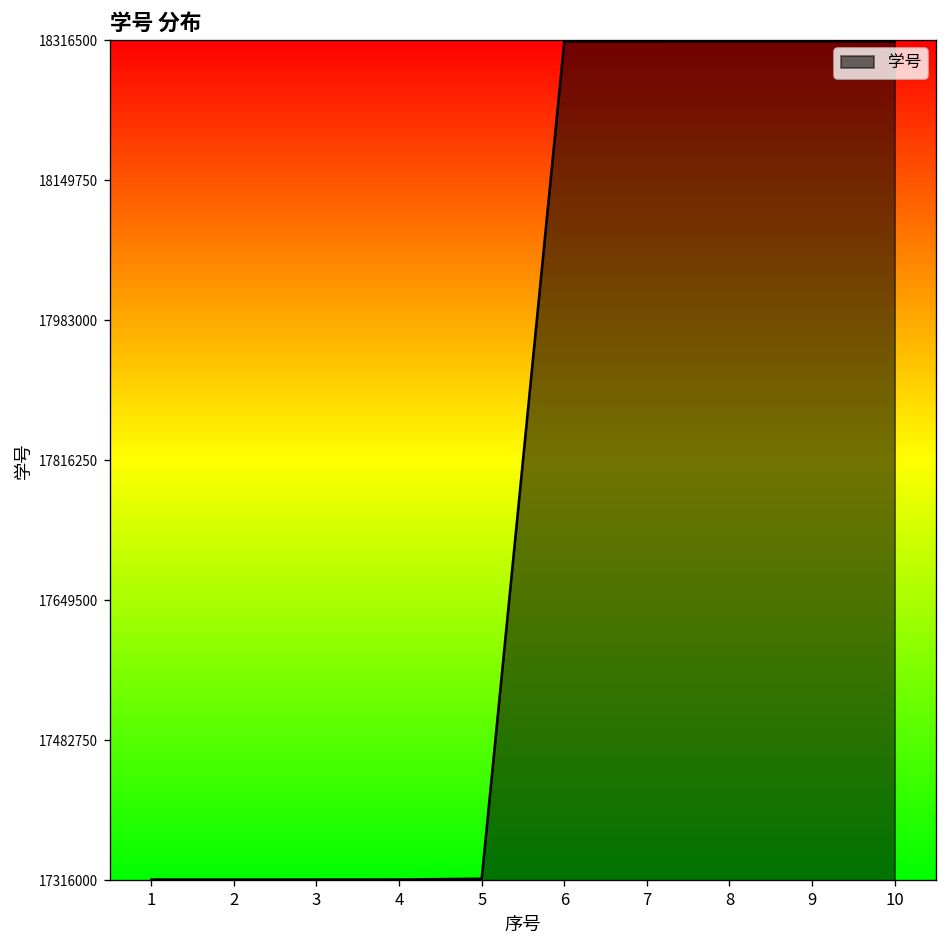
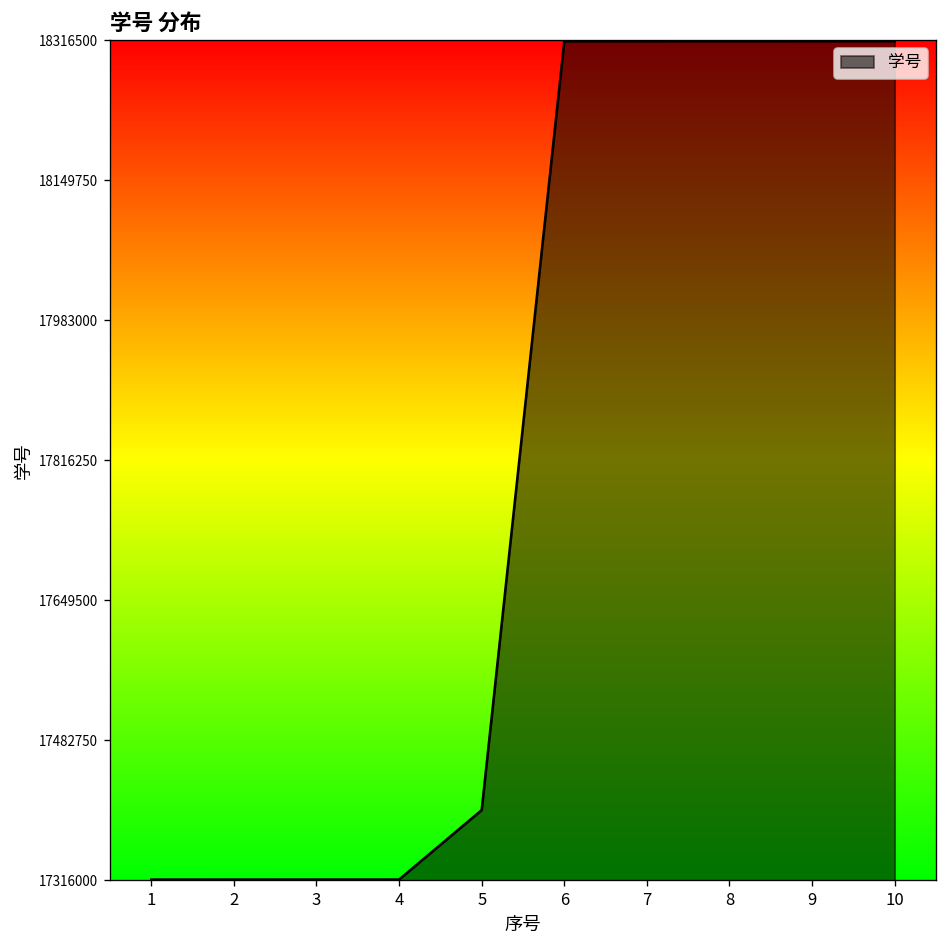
5: 17320000 -> 17400000
